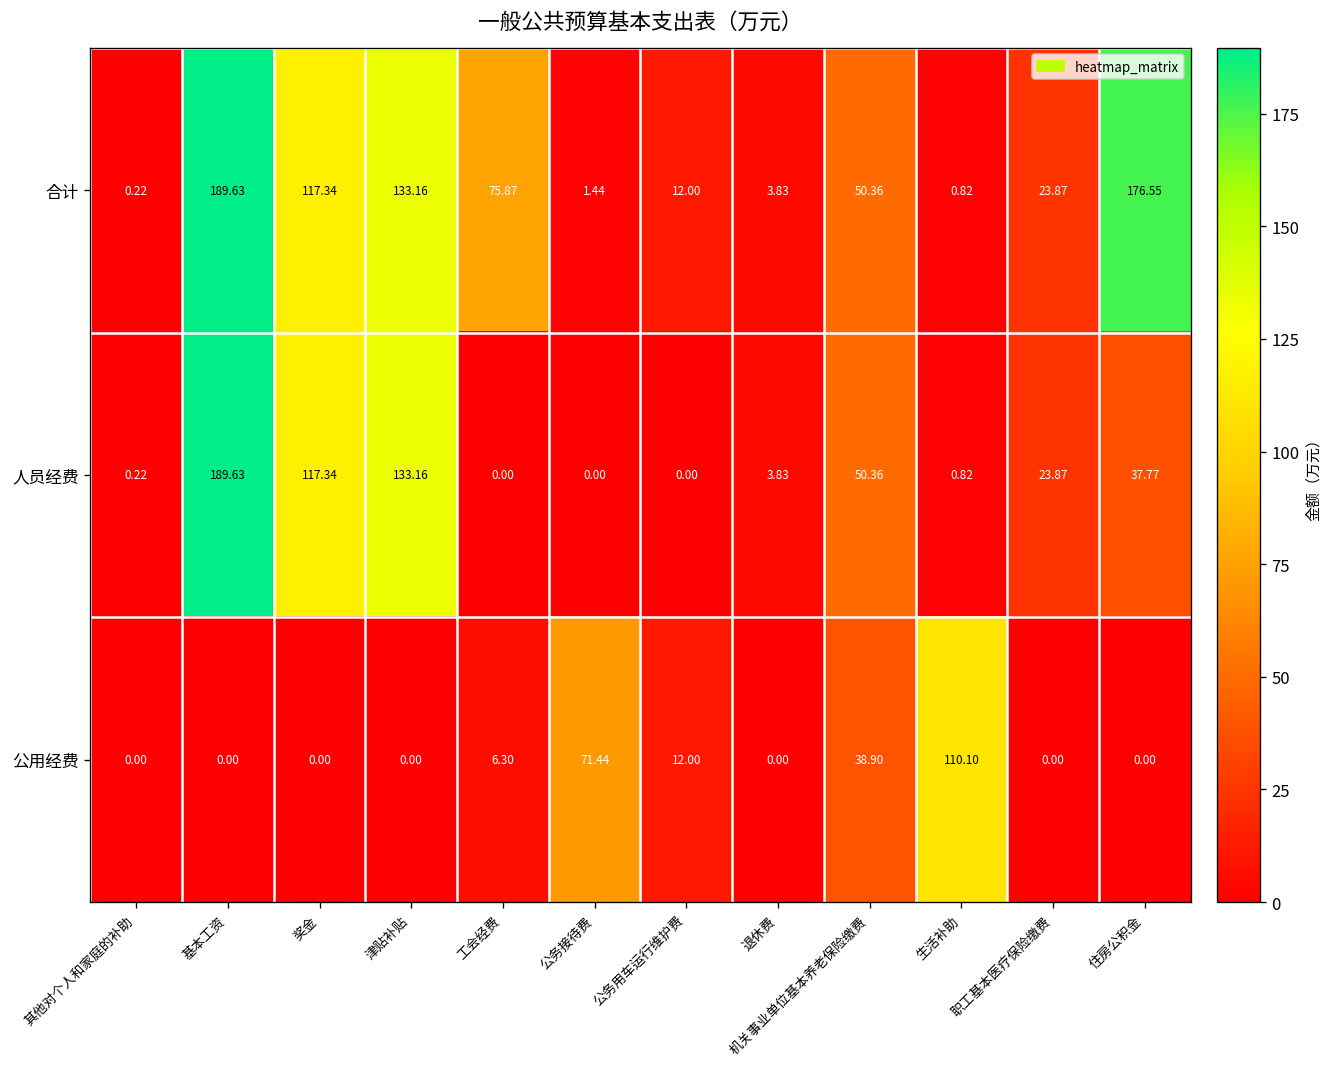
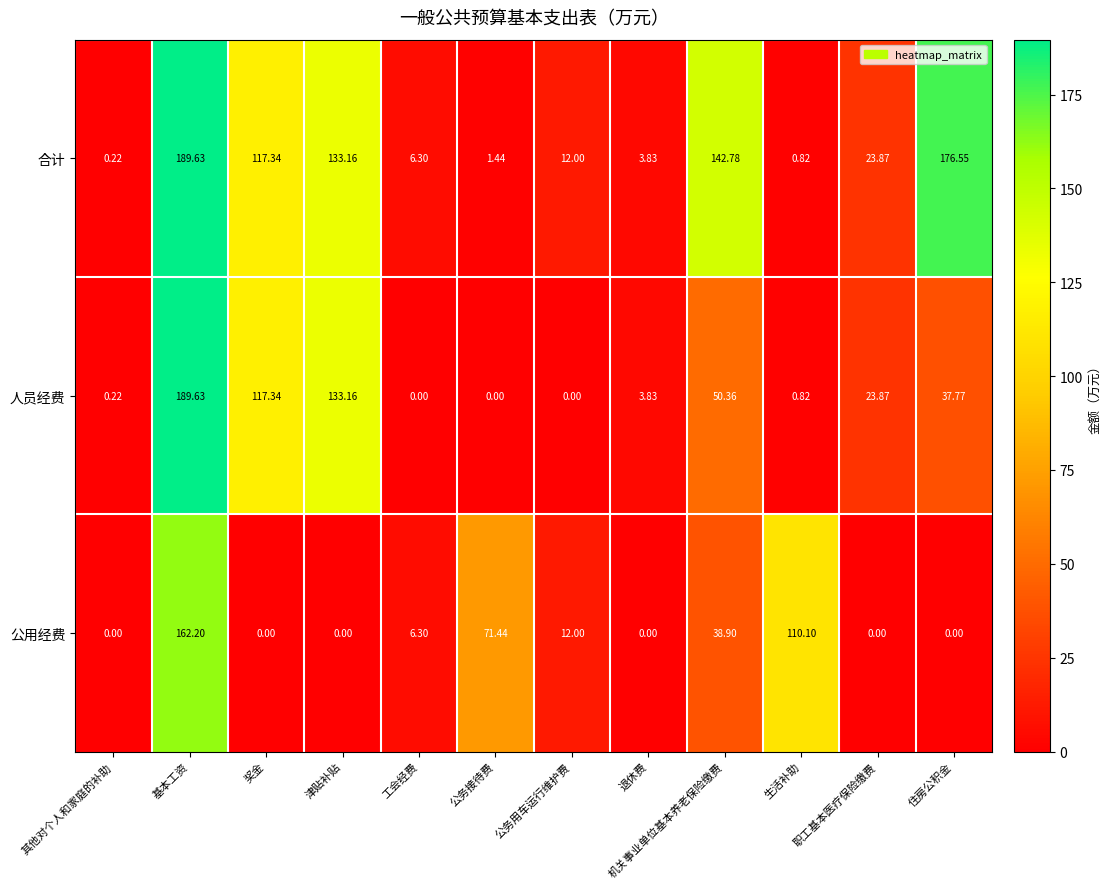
合计, 工会经费: 75.87 -> 6.30
合计, 机关事业单位基本养老保险缴费: 50.36 -> 142.78
公用经费, 基本工资: 0.00 -> 162.20
